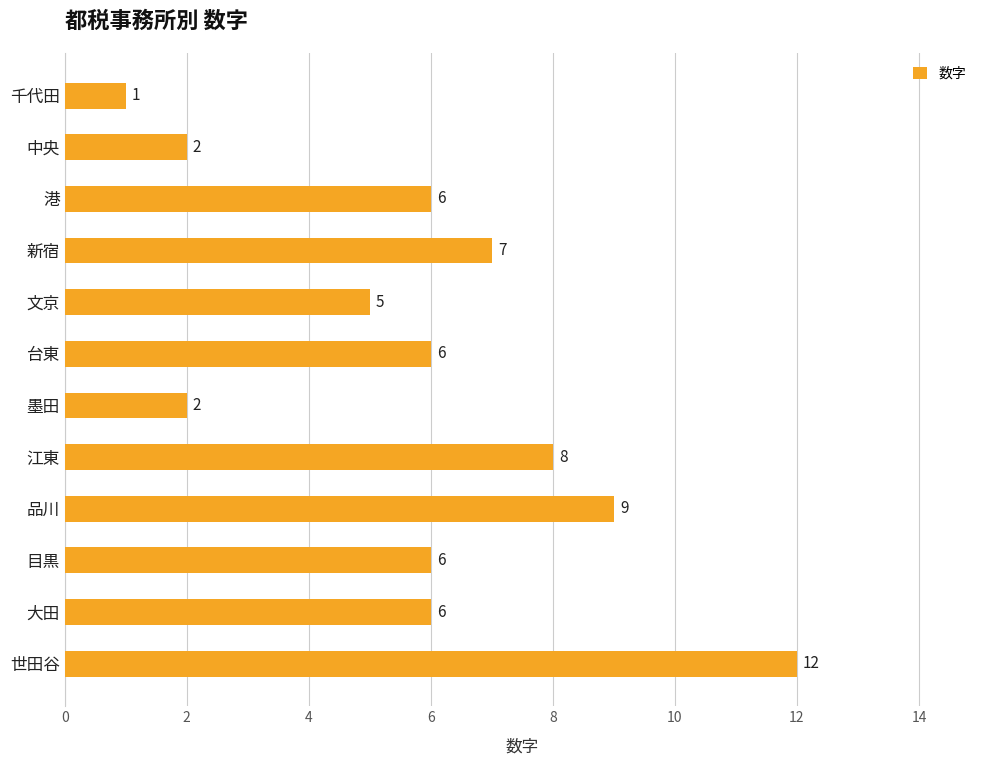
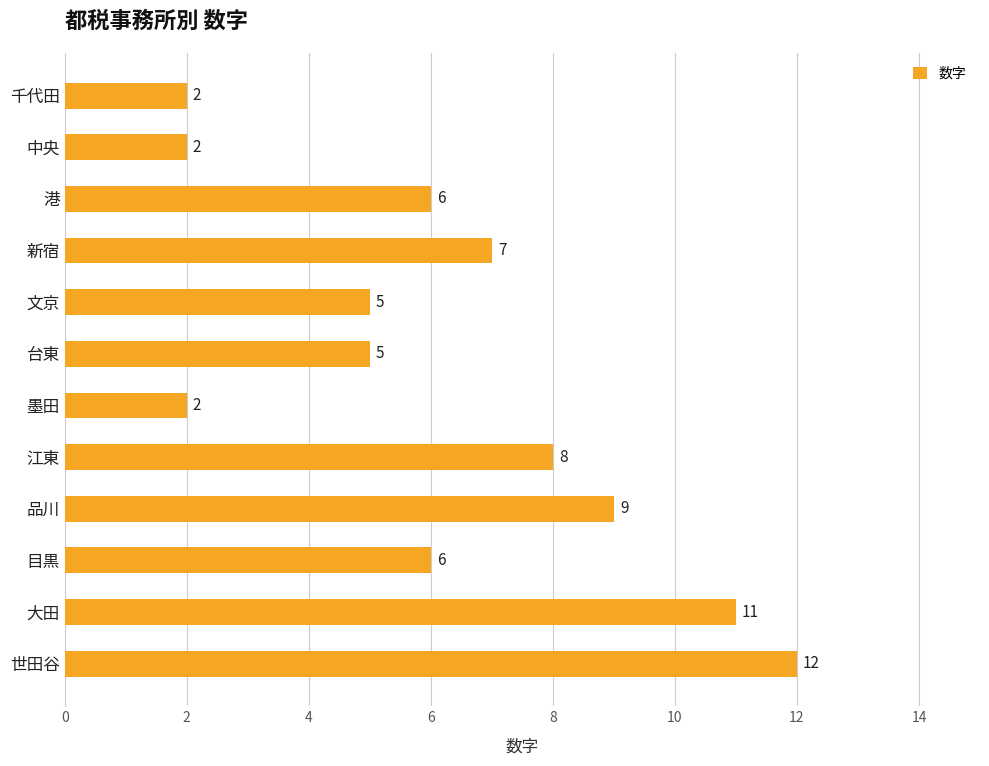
千代田: 1 -> 2
台東: 6 -> 5
大田: 6 -> 11
